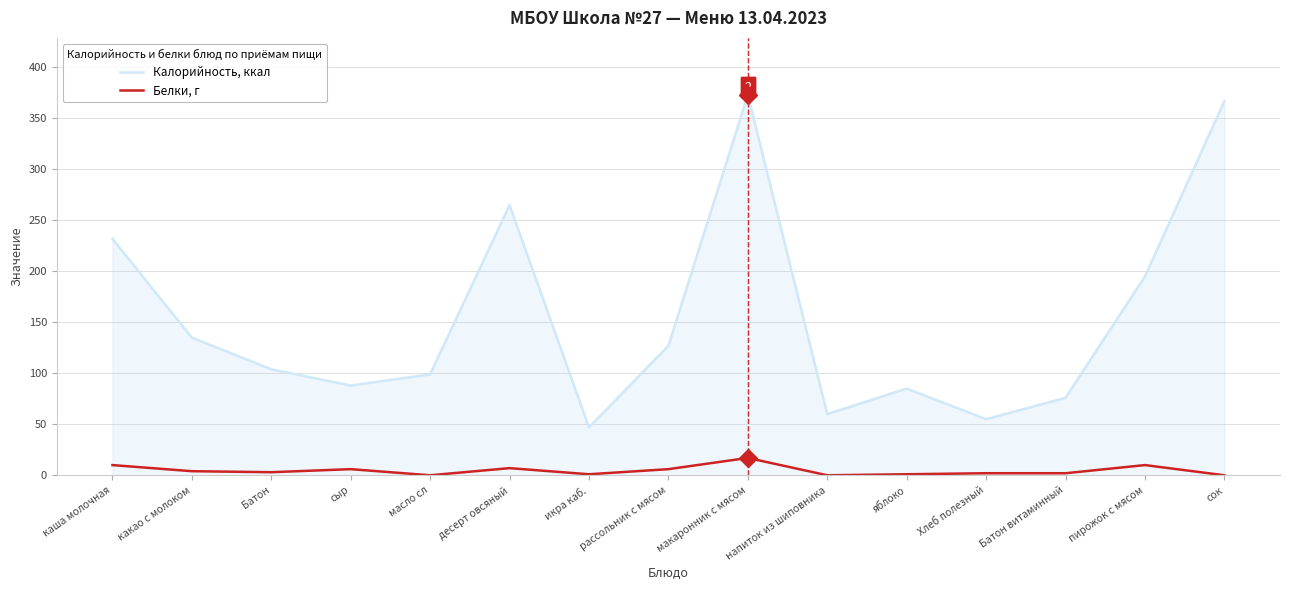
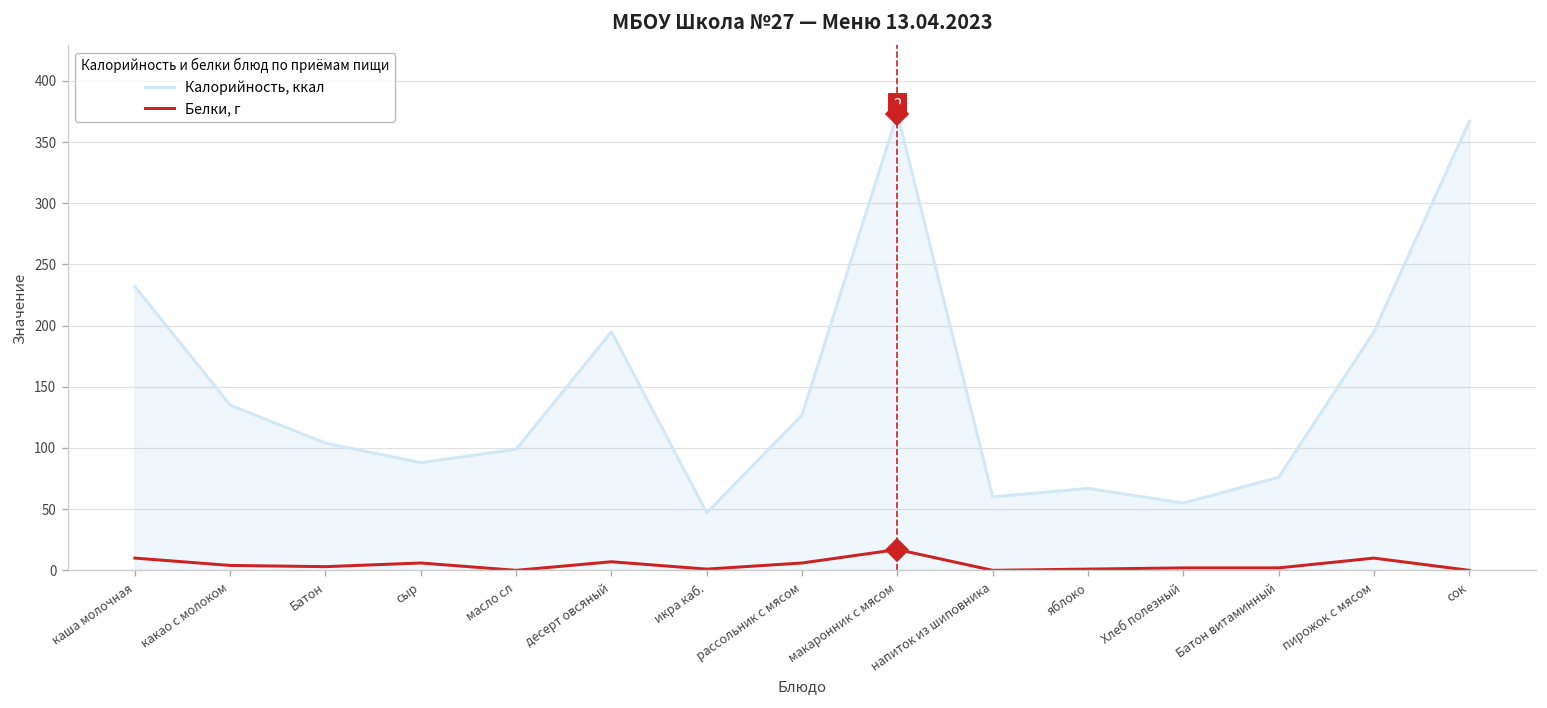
Калорийность, ккал, десерт овсяный: 265 -> 195
Калорийность, ккал, яблоко: 85 -> 67
